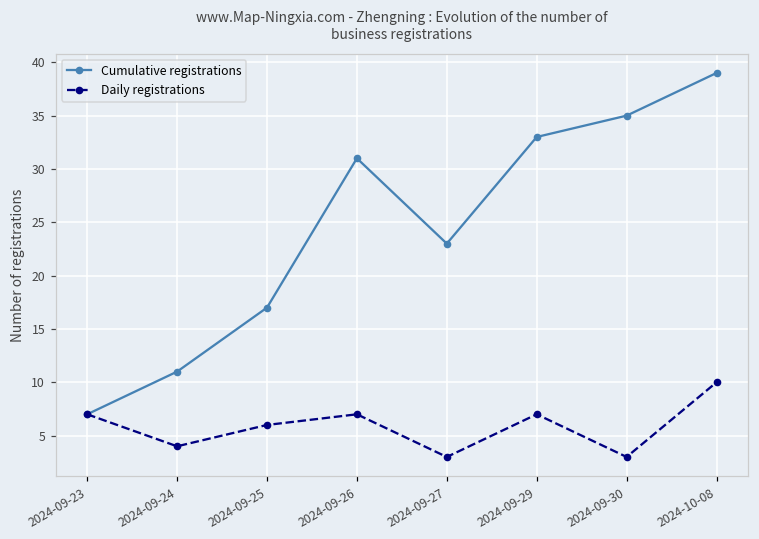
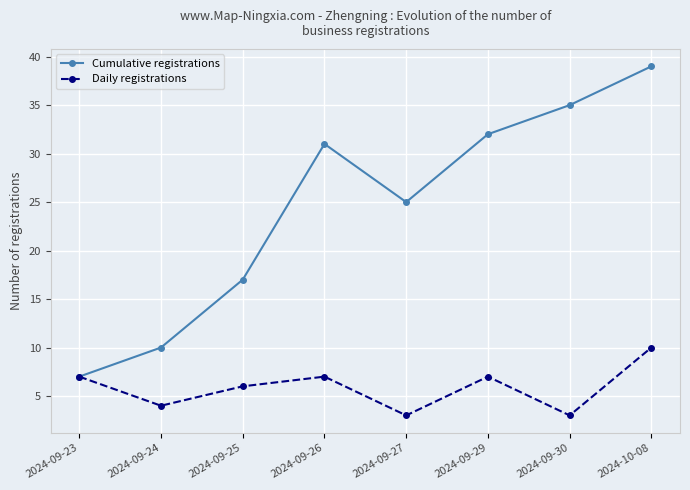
Cumulative registrations, 2024-09-24: 11 -> 10
Cumulative registrations, 2024-09-27: 23 -> 25
Cumulative registrations, 2024-09-29: 33 -> 32
